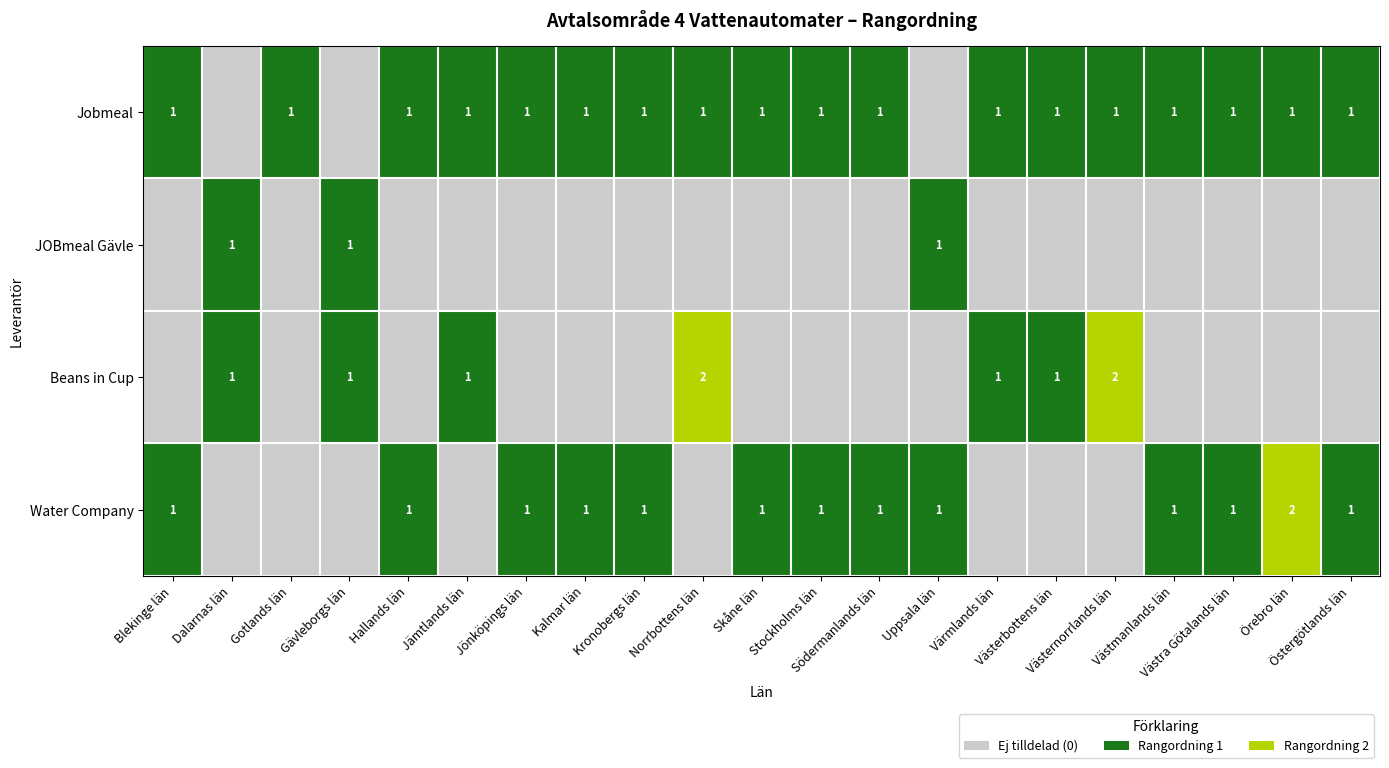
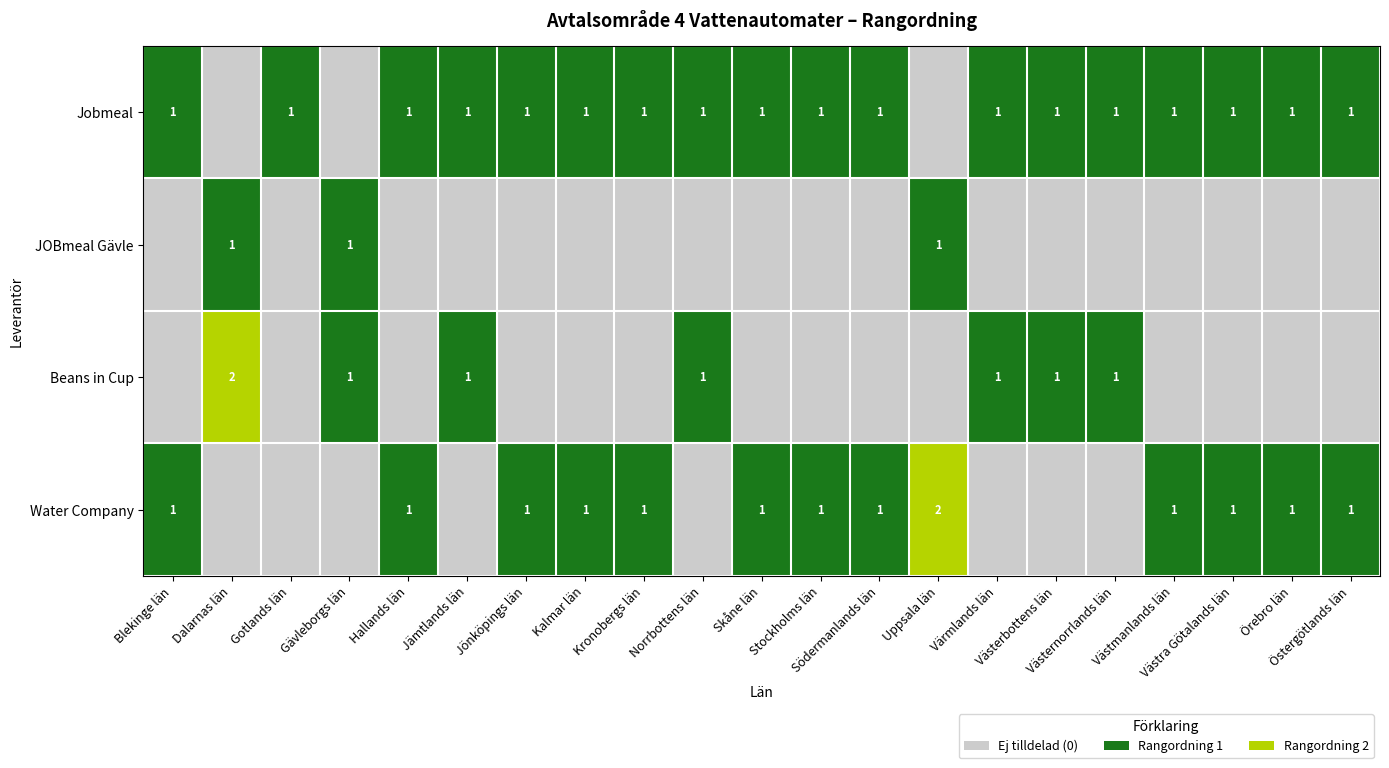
Beans in Cup, Dalarnas län: 1 -> 2
Beans in Cup, Norrbottens län: 2 -> 1
Beans in Cup, Västernorrlands län: 2 -> 1
Water Company, Uppsala län: 1 -> 2
Water Company, Örebro län: 2 -> 1
